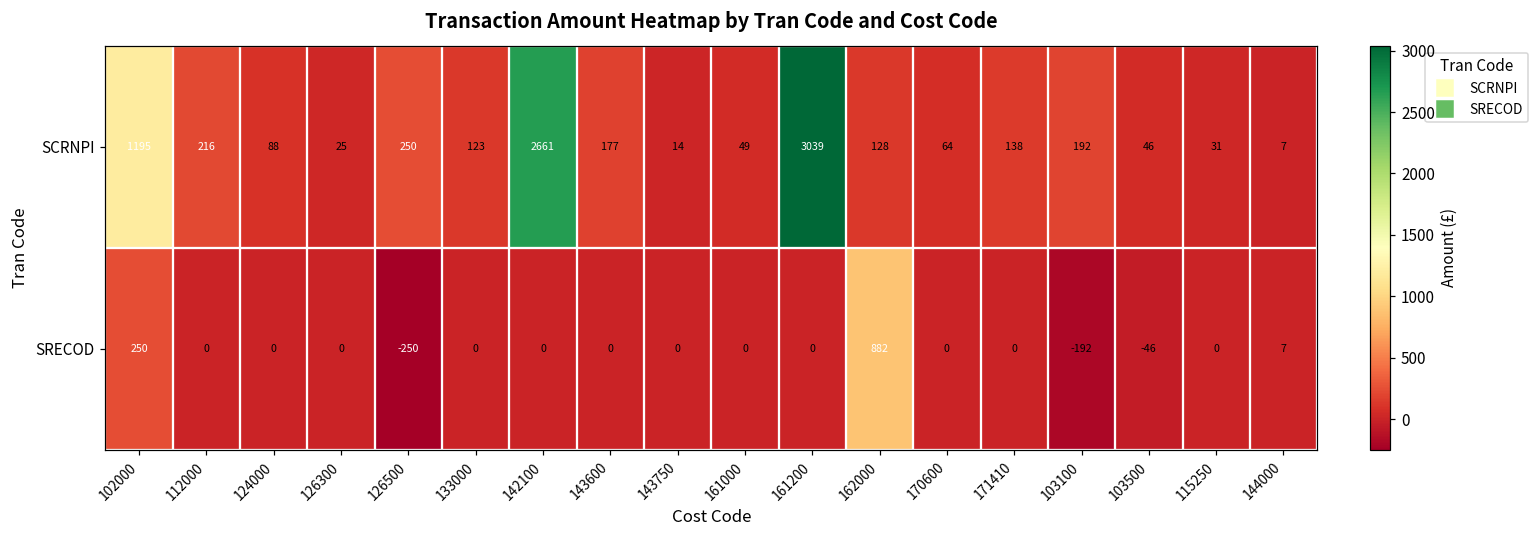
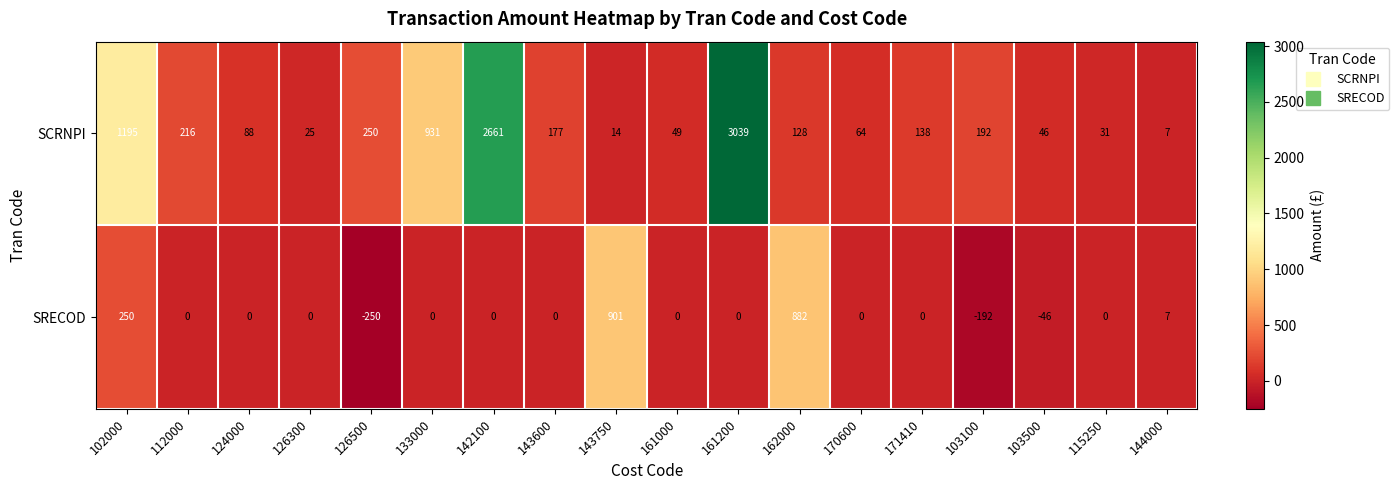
SCRNPI, 133000: 123 -> 931
SRECOD, 143750: 0 -> 901
